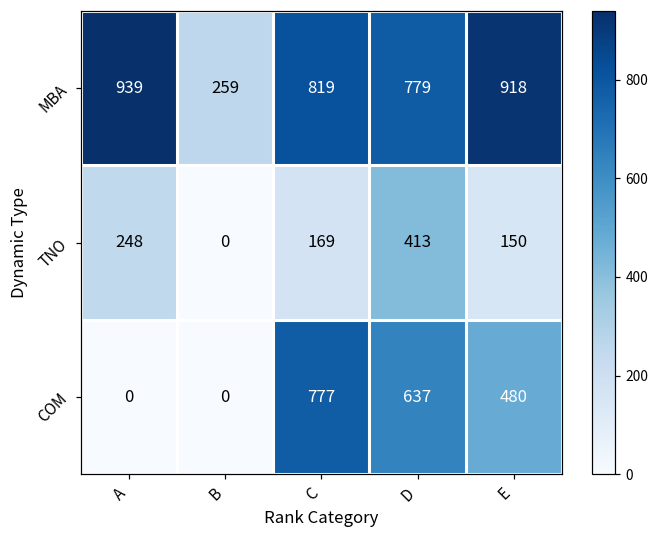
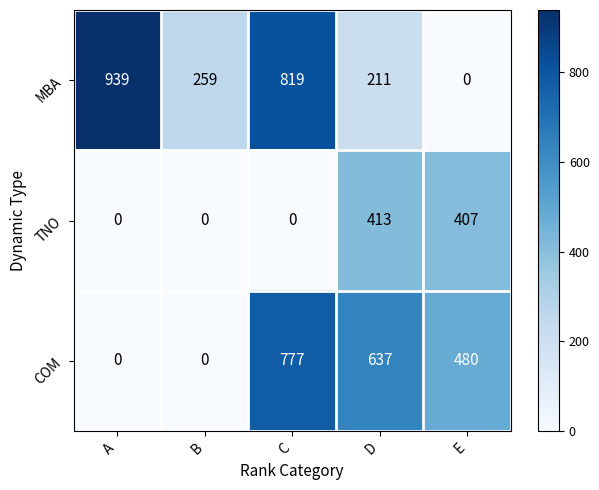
MBA, D: 779 -> 211
MBA, E: 918 -> 0
TNO, A: 248 -> 0
TNO, C: 169 -> 0
TNO, E: 150 -> 407
